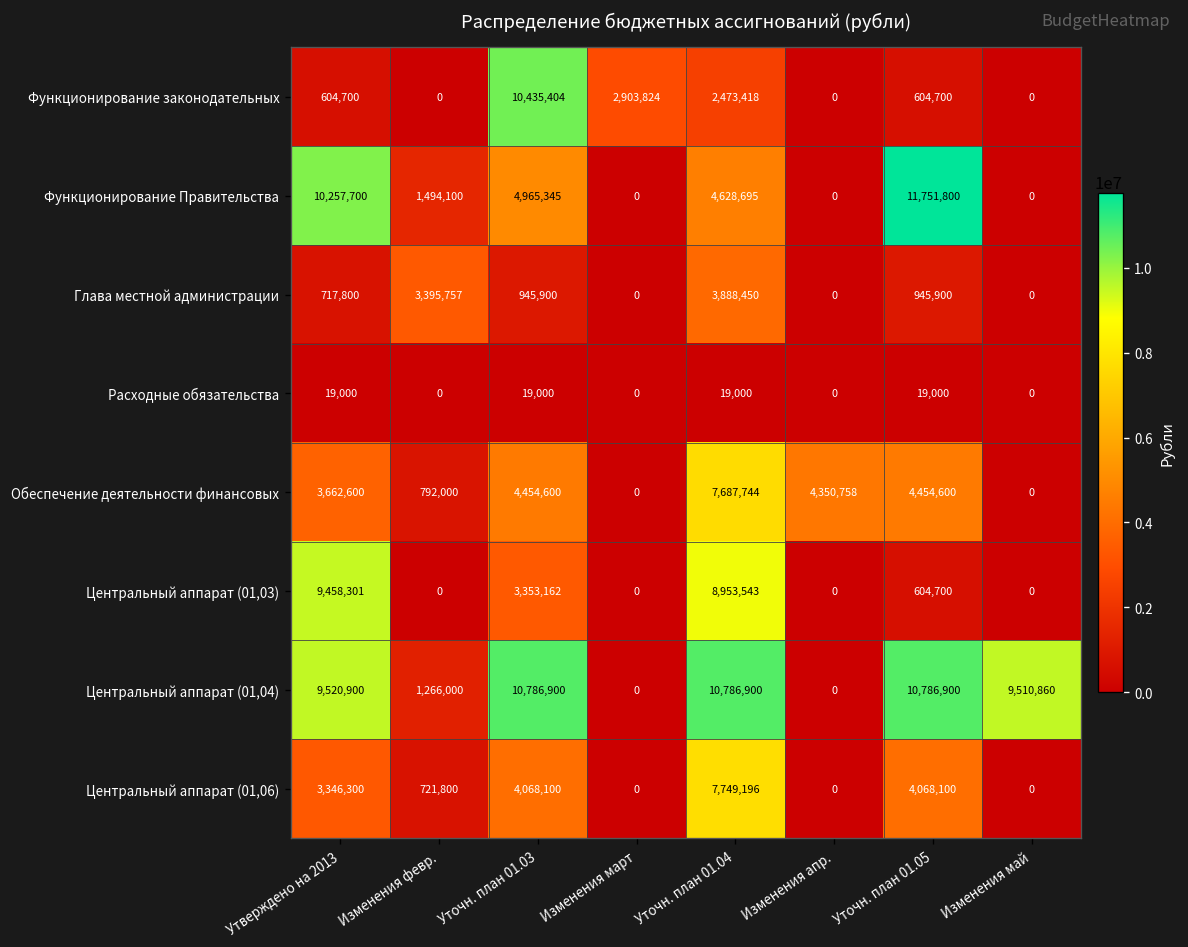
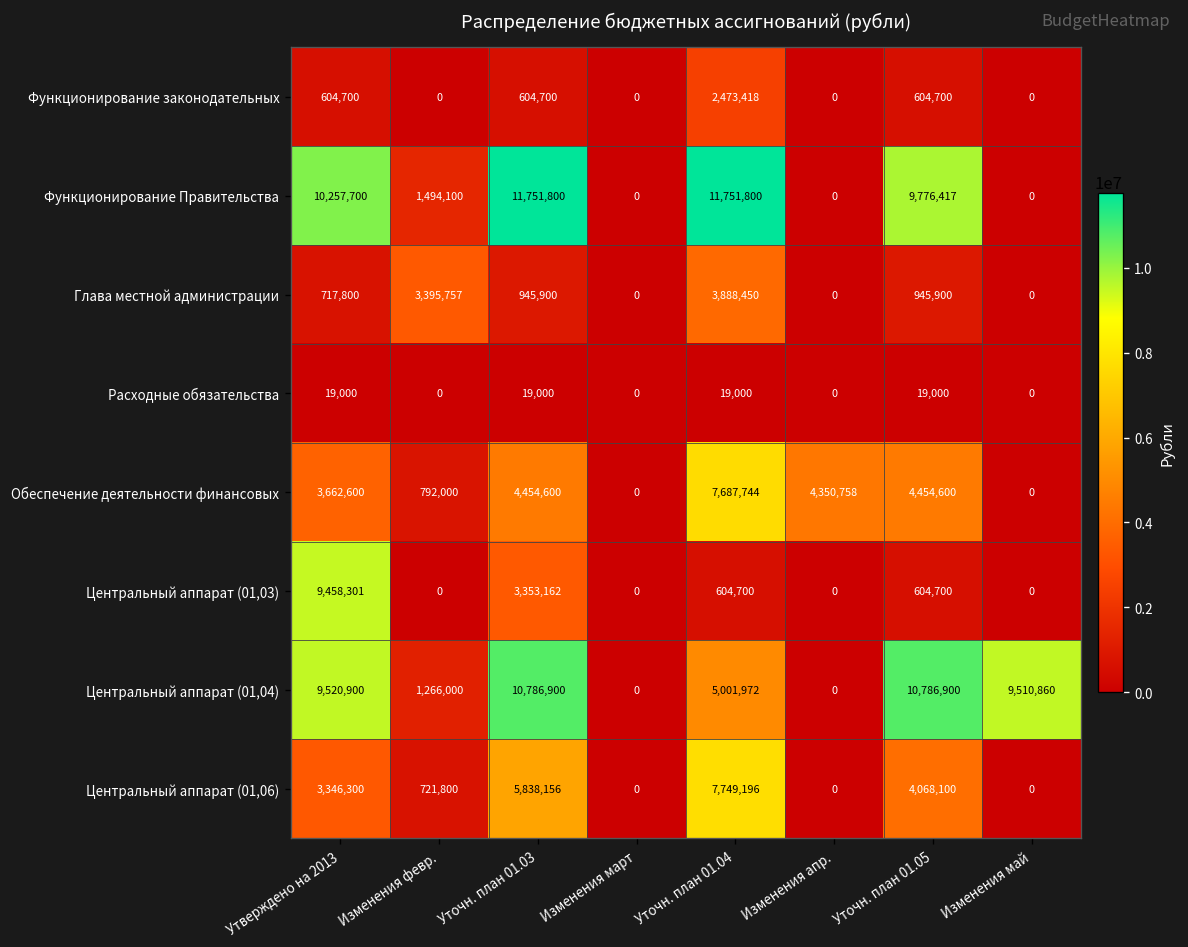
Функционирование законодательных, Уточн. план 01.03: 10,435,404 -> 604,700
Функционирование законодательных, Изменения март: 2,903,824 -> 0
Функционирование Правительства, Уточн. план 01.03: 4,965,345 -> 11,751,800
Функционирование Правительства, Уточн. план 01.04: 4,628,695 -> 11,751,800
Функционирование Правительства, Уточн. план 01.05: 11,751,800 -> 9,776,417
Центральный аппарат (01,03), Уточн. план 01.04: 8,953,543 -> 604,700
Центральный аппарат (01,04), Уточн. план 01.04: 10,786,900 -> 5,001,972
Центральный аппарат (01,06), Уточн. план 01.03: 4,068,100 -> 5,838,156
